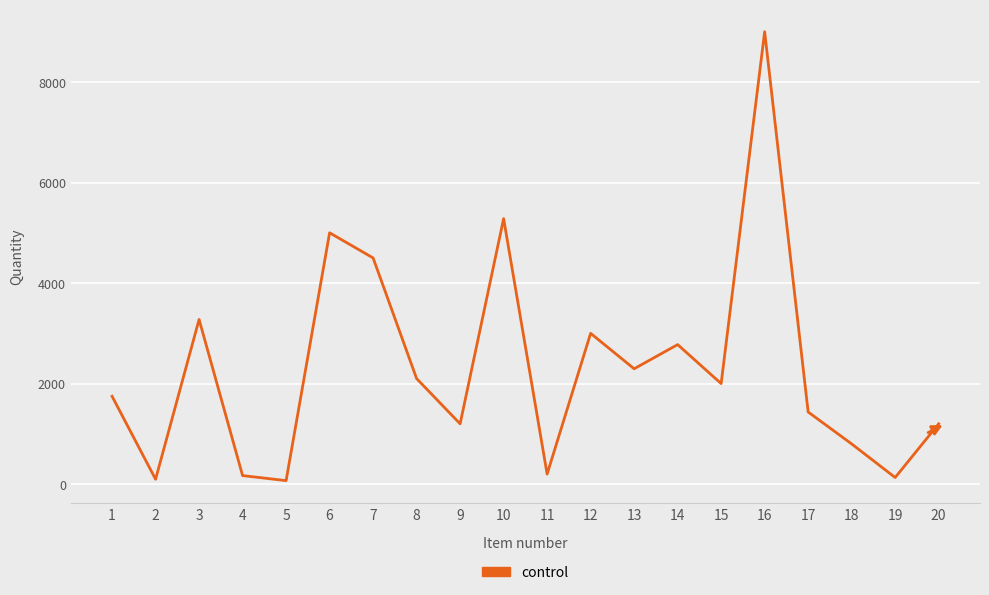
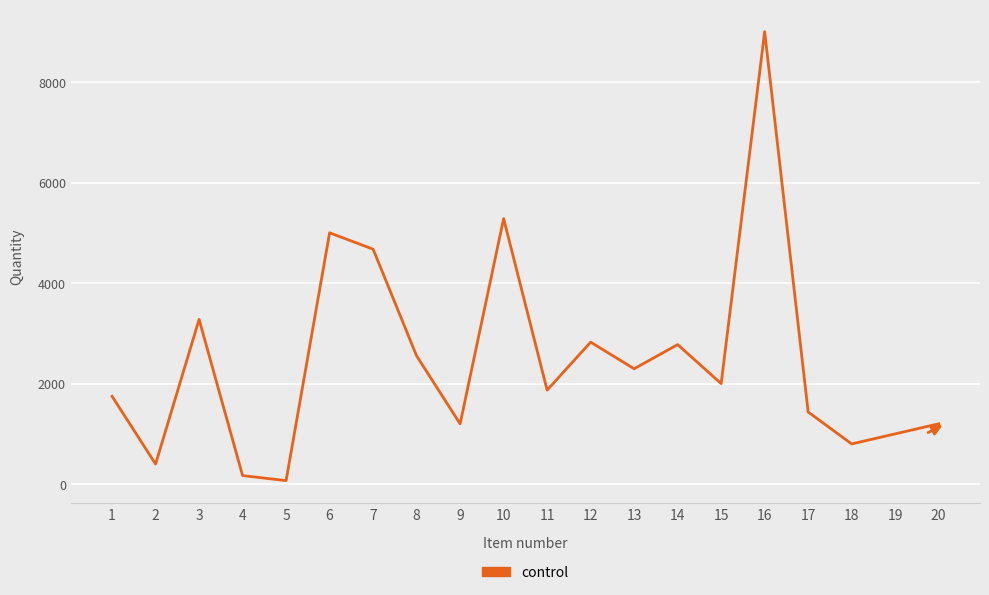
2: 100 -> 400
7: 4500 -> 4700
8: 2100 -> 2600
11: 200 -> 1900
12: 3000 -> 2800
19: 100 -> 1000
